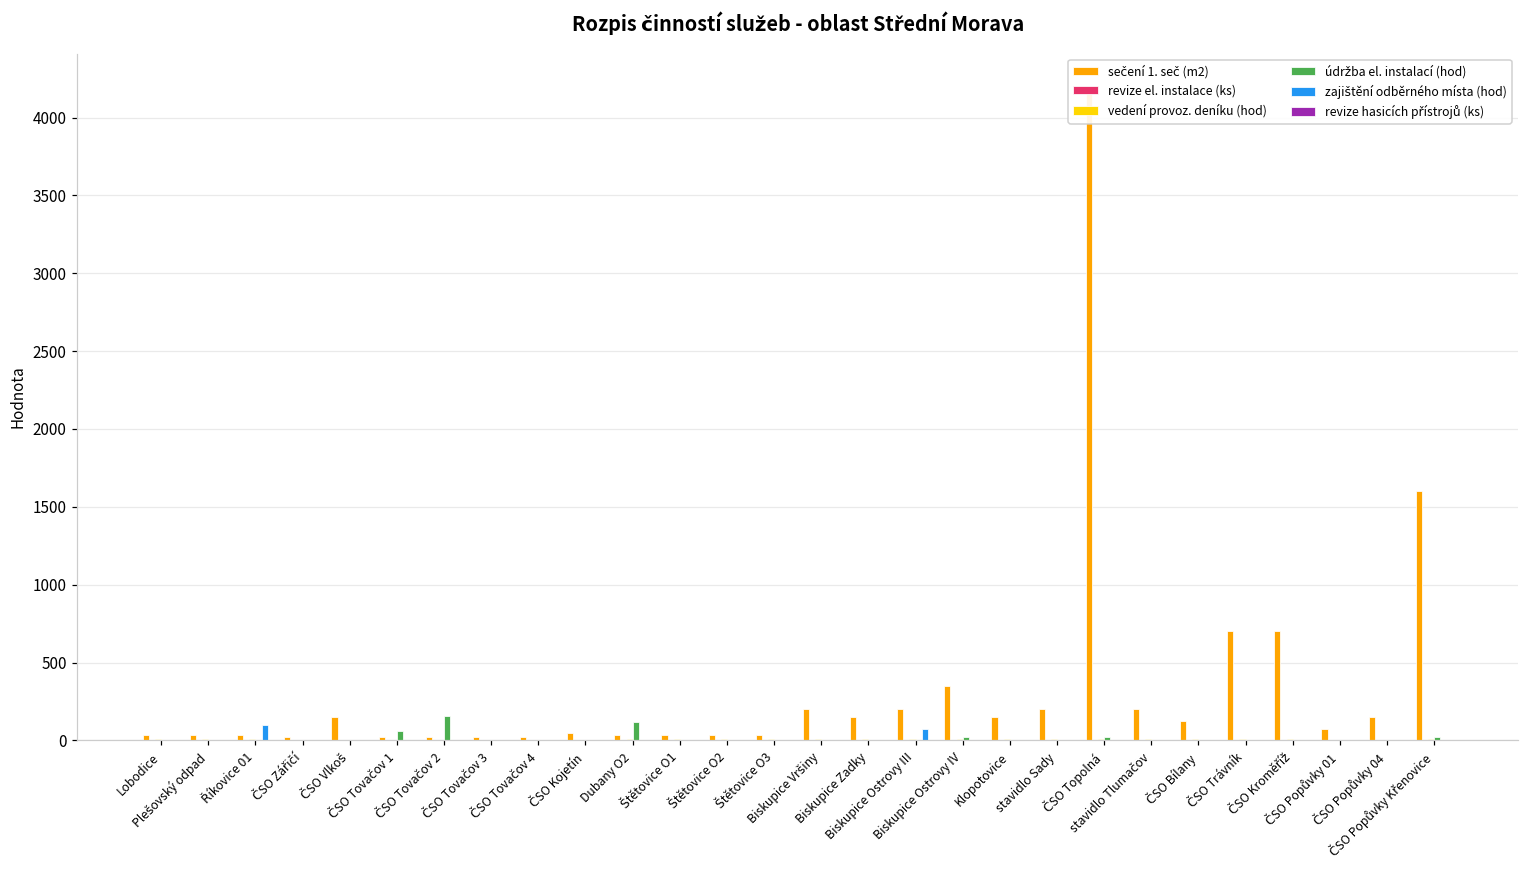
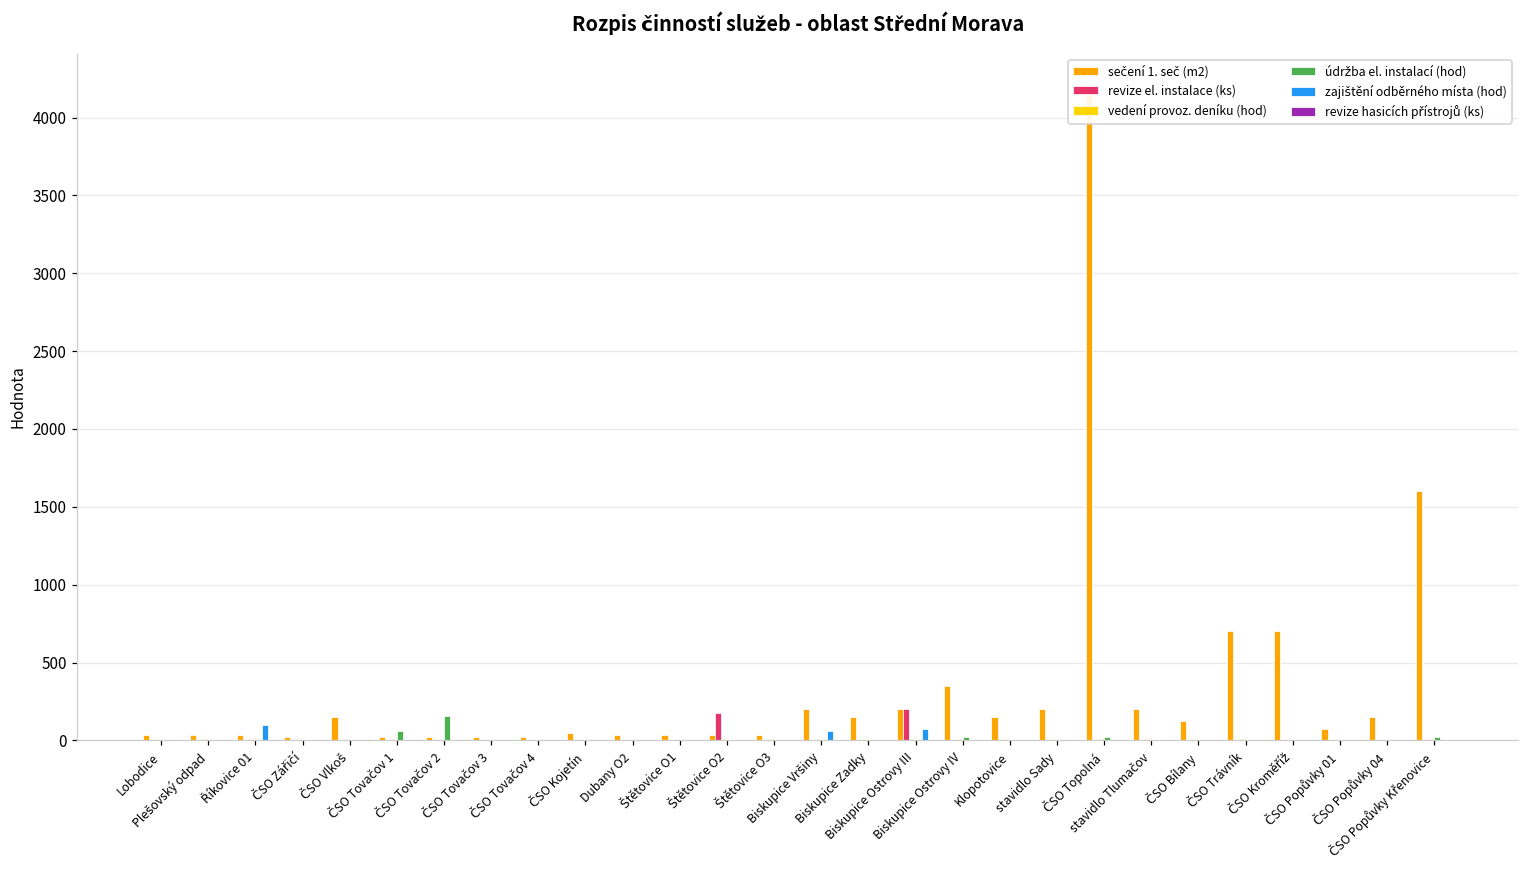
údržba el. instalací (hod), Dubany O2: 120 -> 0
revize el. instalace (ks), Štětovice O2: 0 -> 180
zajištění odběrného místa (hod), Biskupice Vršiny: 0 -> 60
revize el. instalace (ks), Biskupice Ostrovy III: 0 -> 200
